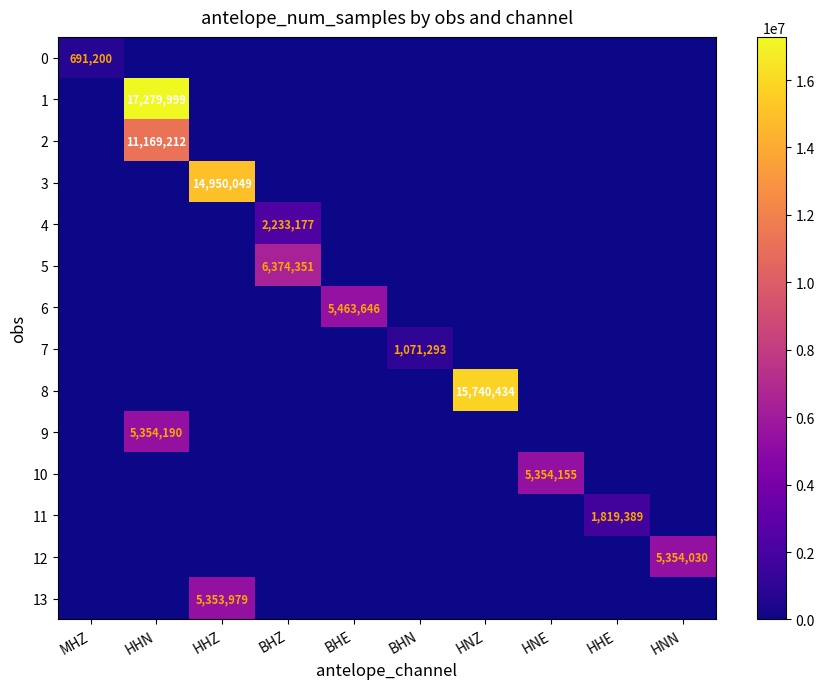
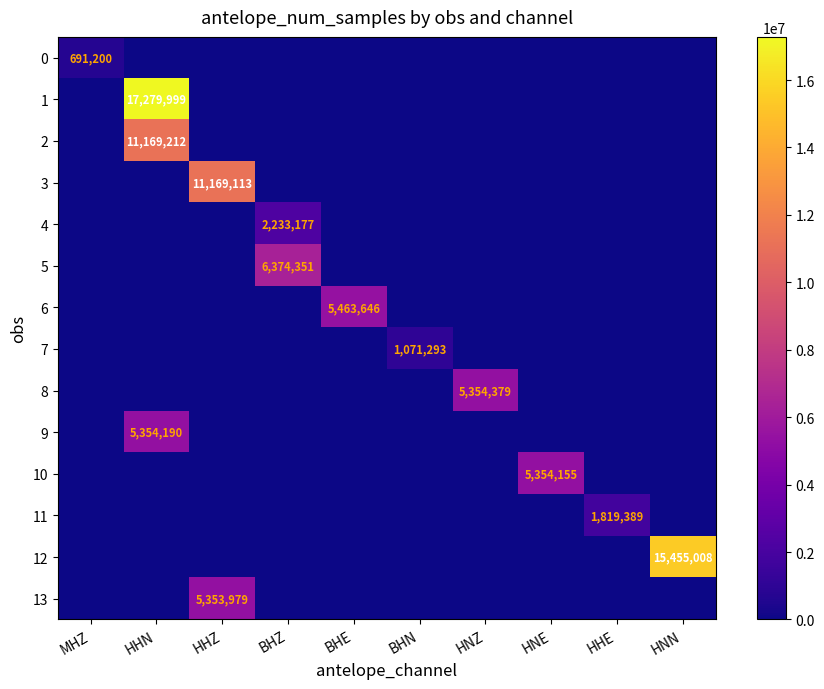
3, HHZ: 14,950,049 -> 11,169,113
8, HNZ: 15,740,434 -> 5,354,379
12, HNN: 5,354,030 -> 15,455,008
